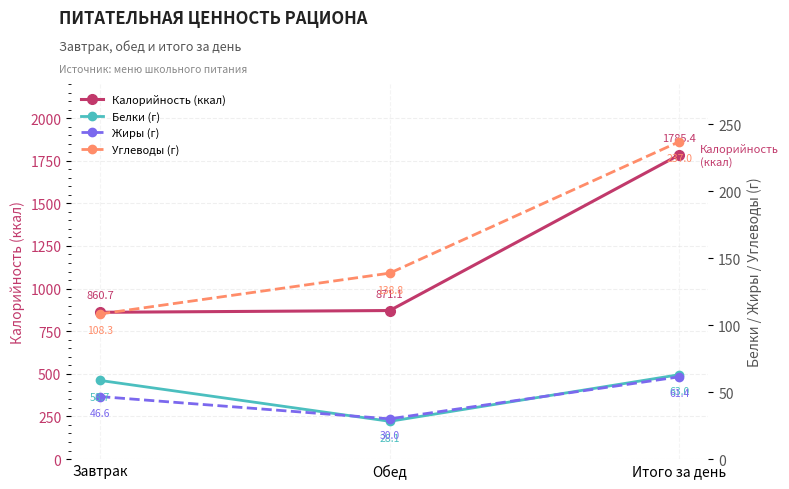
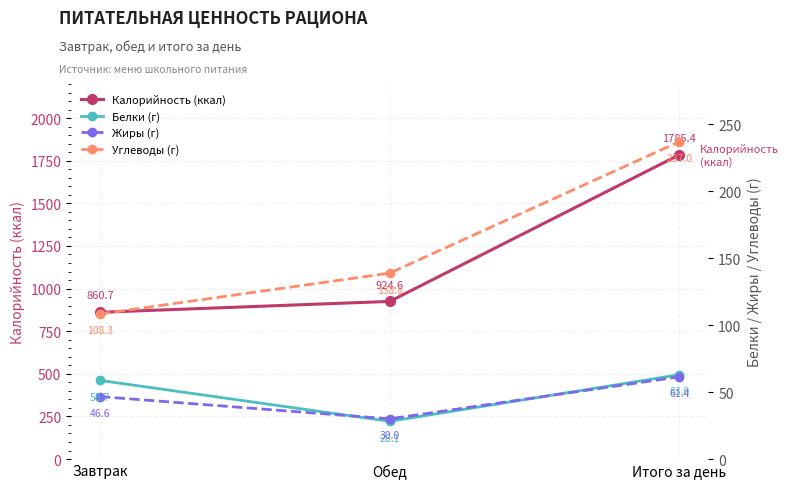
Калорийность (ккал), Обед: 871.1 -> 924.6
